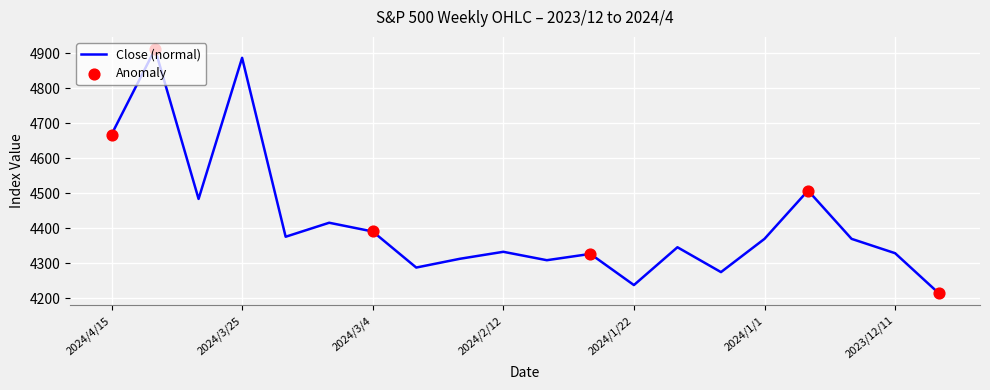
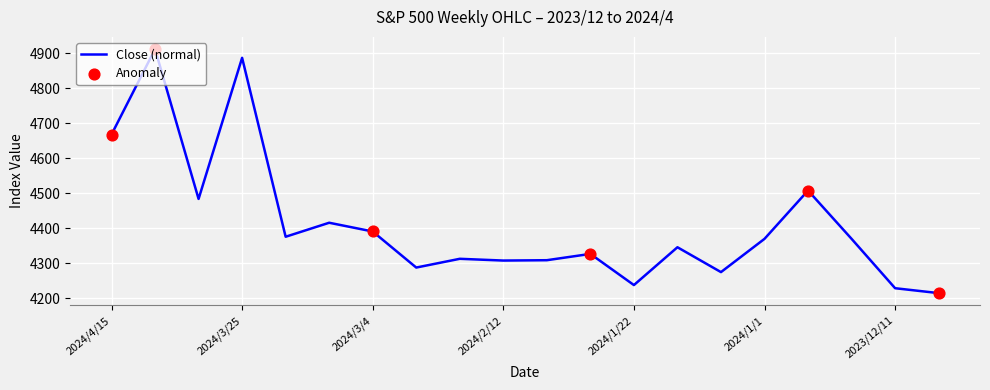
Close (normal), 2024/2/12: 4330 -> 4310
Close (normal), 2023/12/11: 4330 -> 4230
